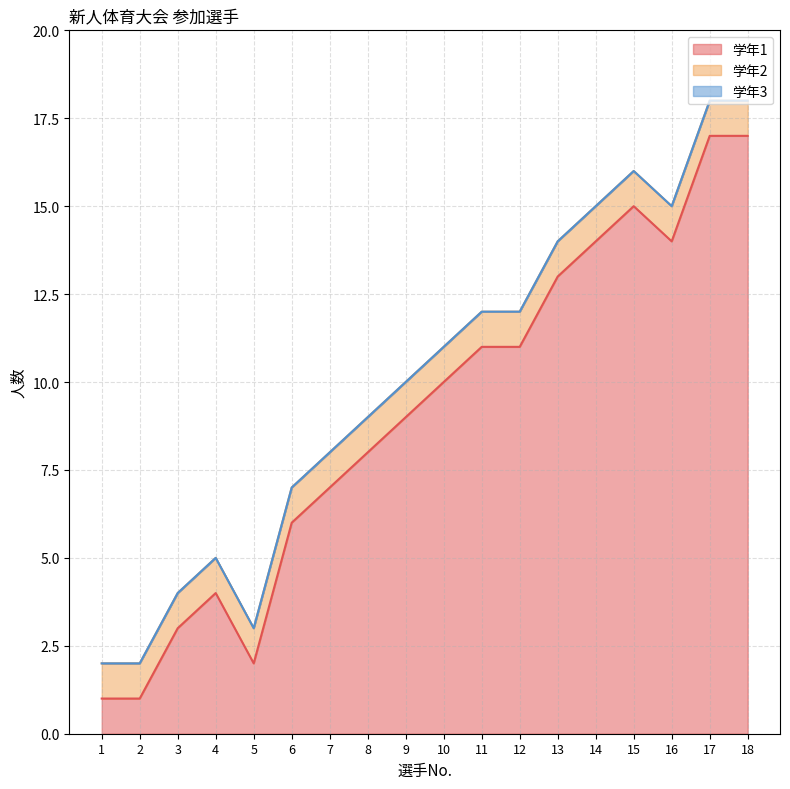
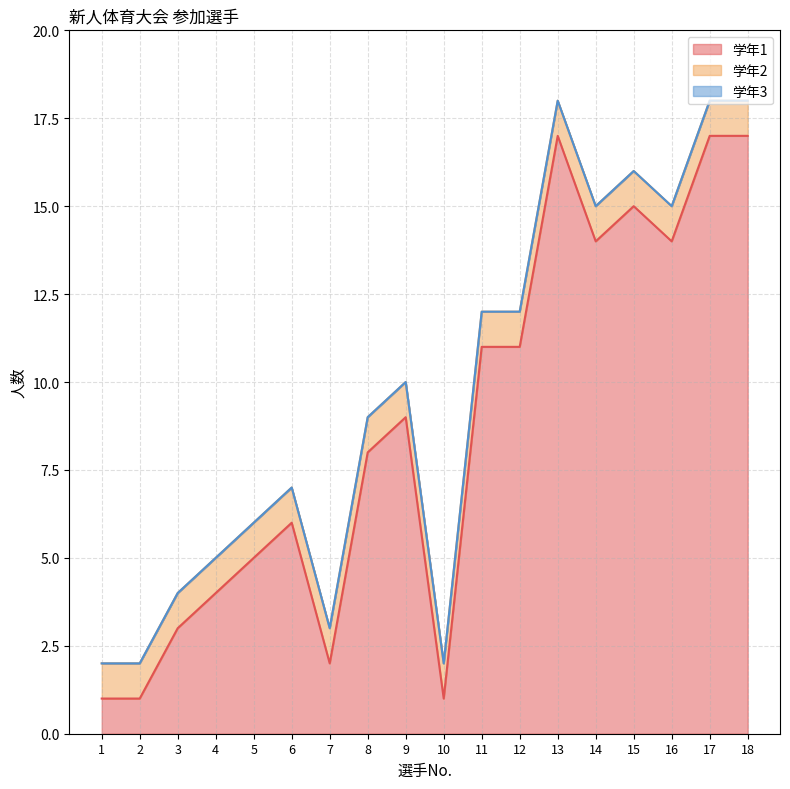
学年1, 5: 2 -> 5
学年1, 7: 7 -> 2
学年1, 10: 10 -> 1
学年1, 13: 13 -> 17
